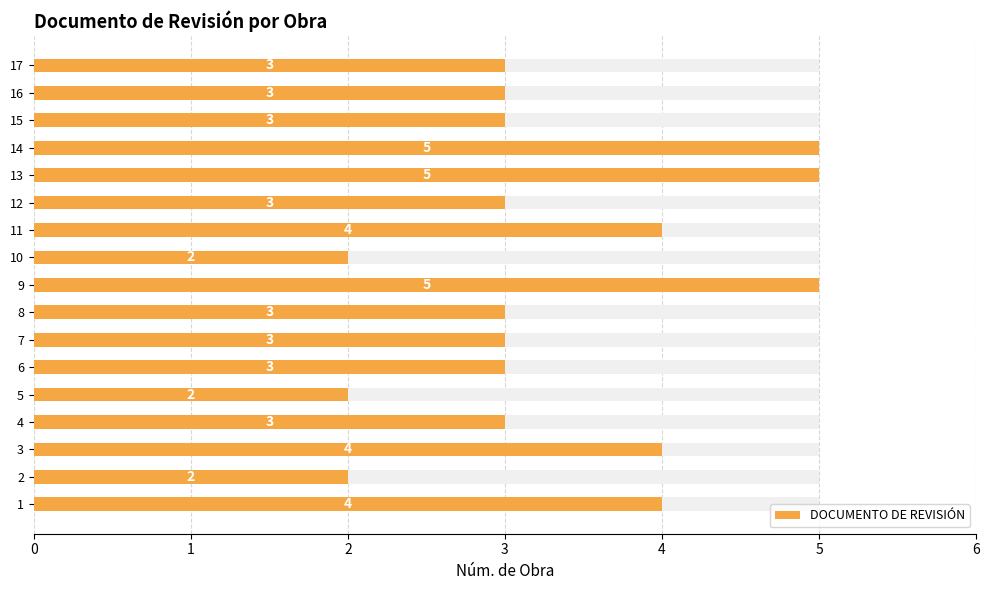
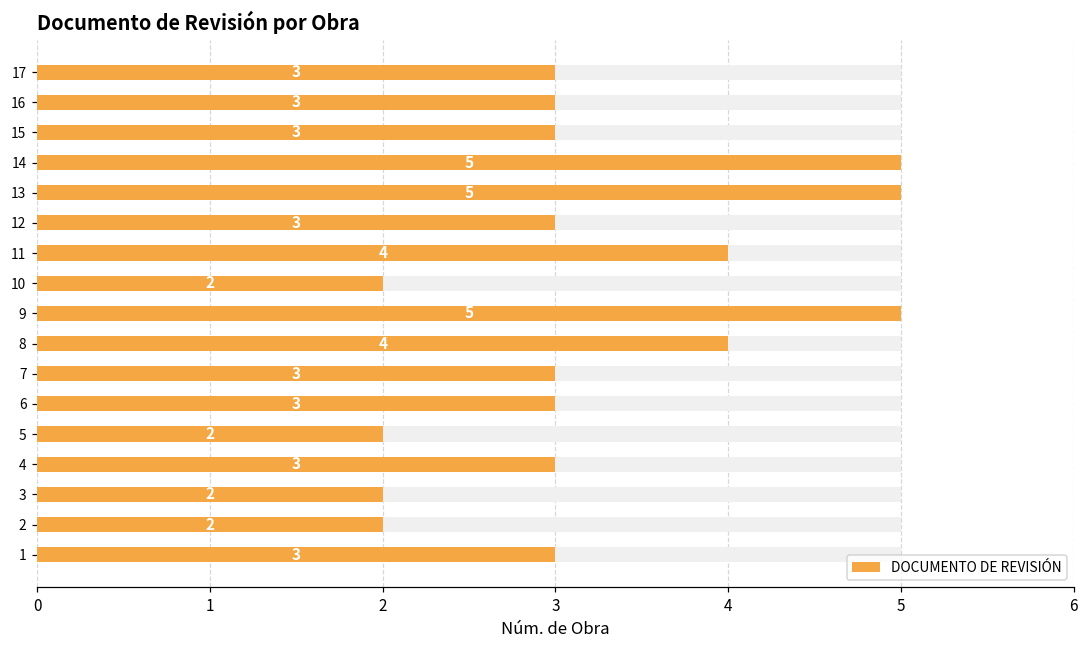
DOCUMENTO DE REVISIÓN, 8: 3 -> 4
DOCUMENTO DE REVISIÓN, 3: 4 -> 2
DOCUMENTO DE REVISIÓN, 1: 4 -> 3
